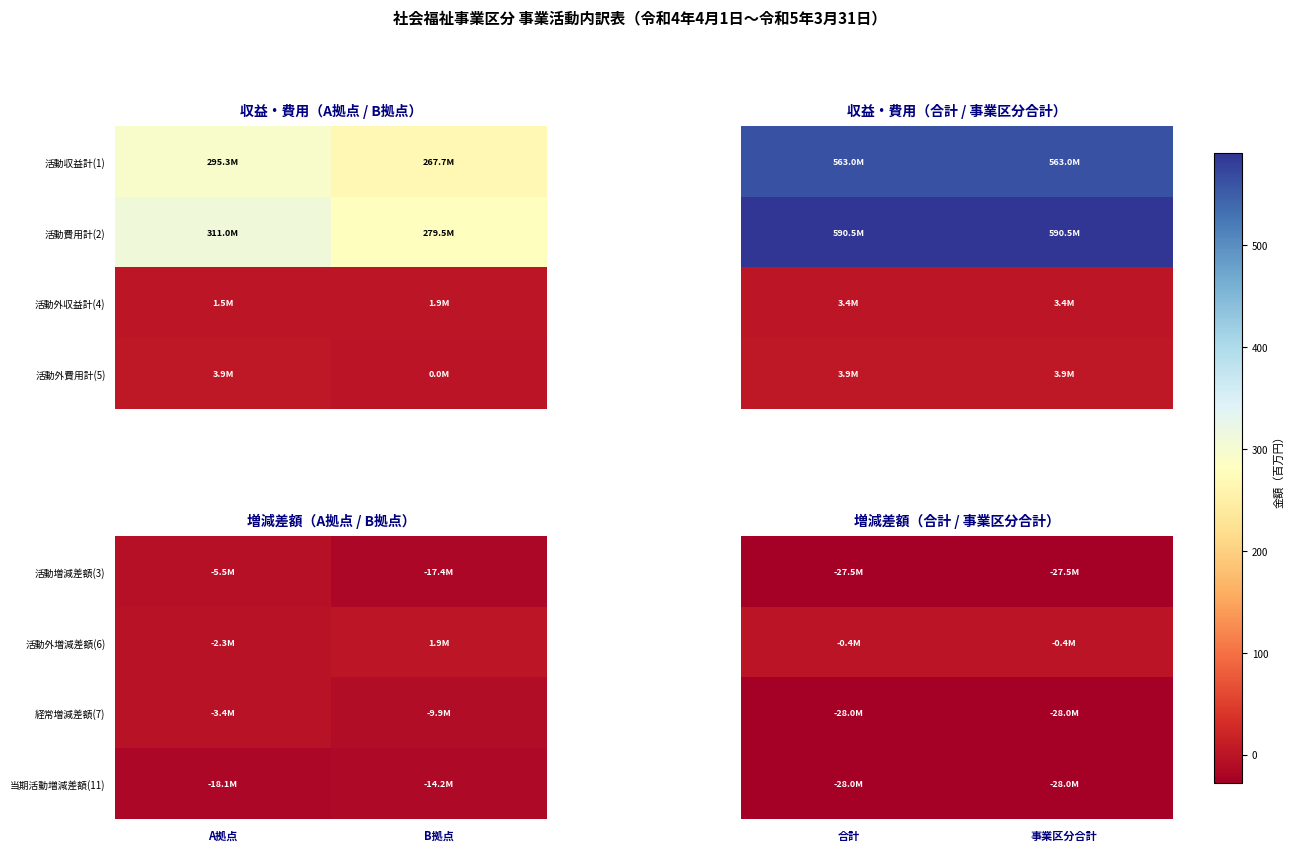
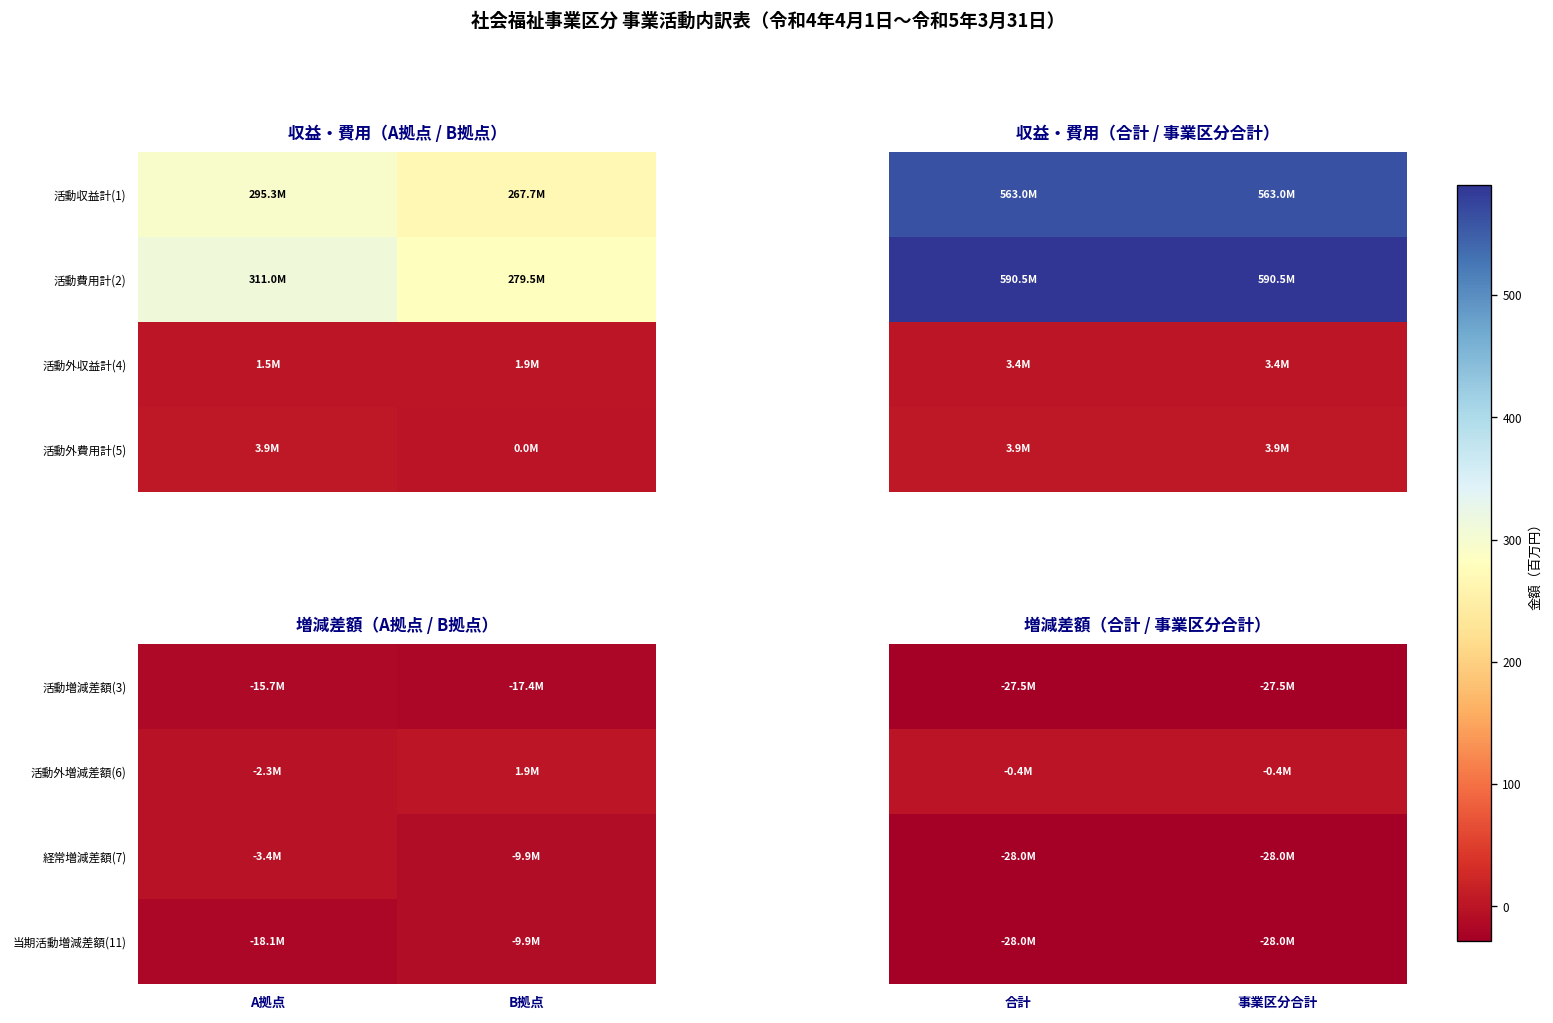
増減差額（A拠点 / B拠点）, 活動増減差額(3), A拠点: -5.5M -> -15.7M
増減差額（A拠点 / B拠点）, 当期活動増減差額(11), B拠点: -14.2M -> -9.9M
